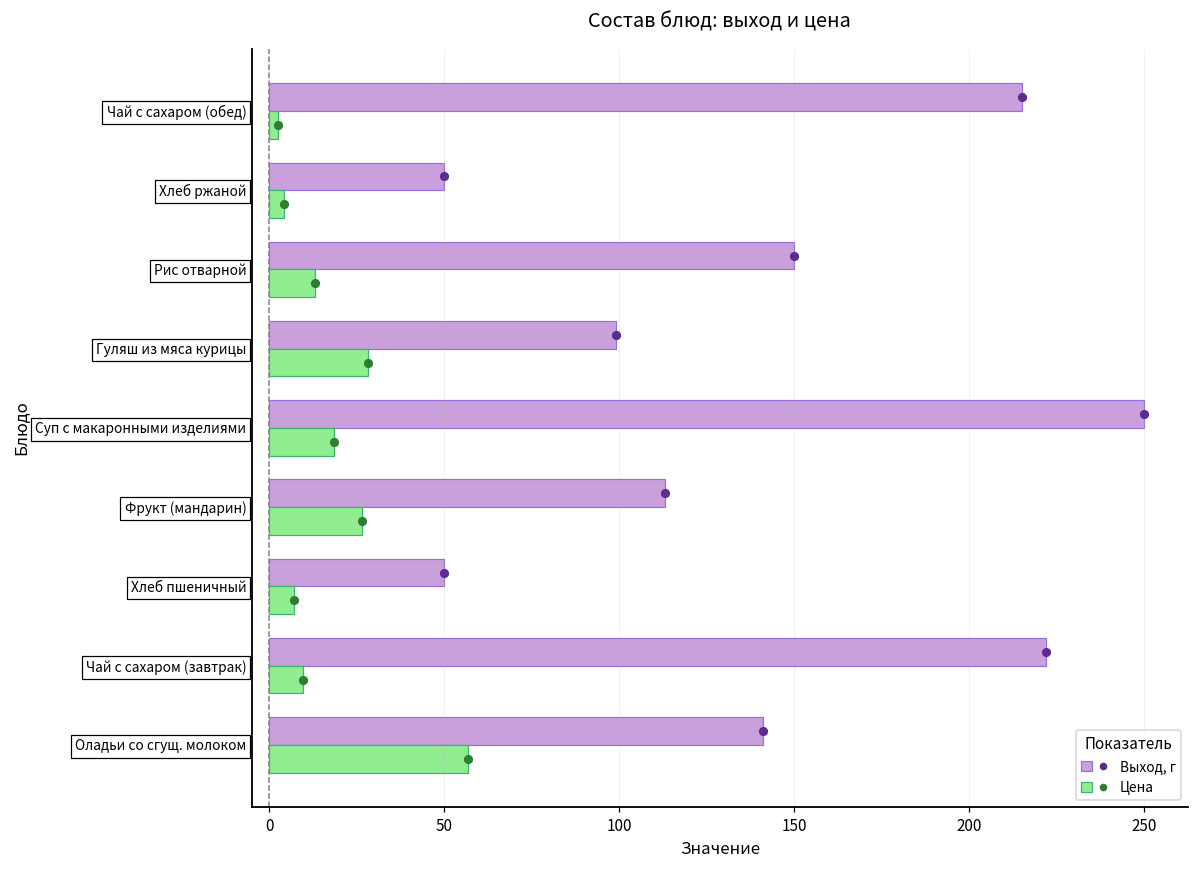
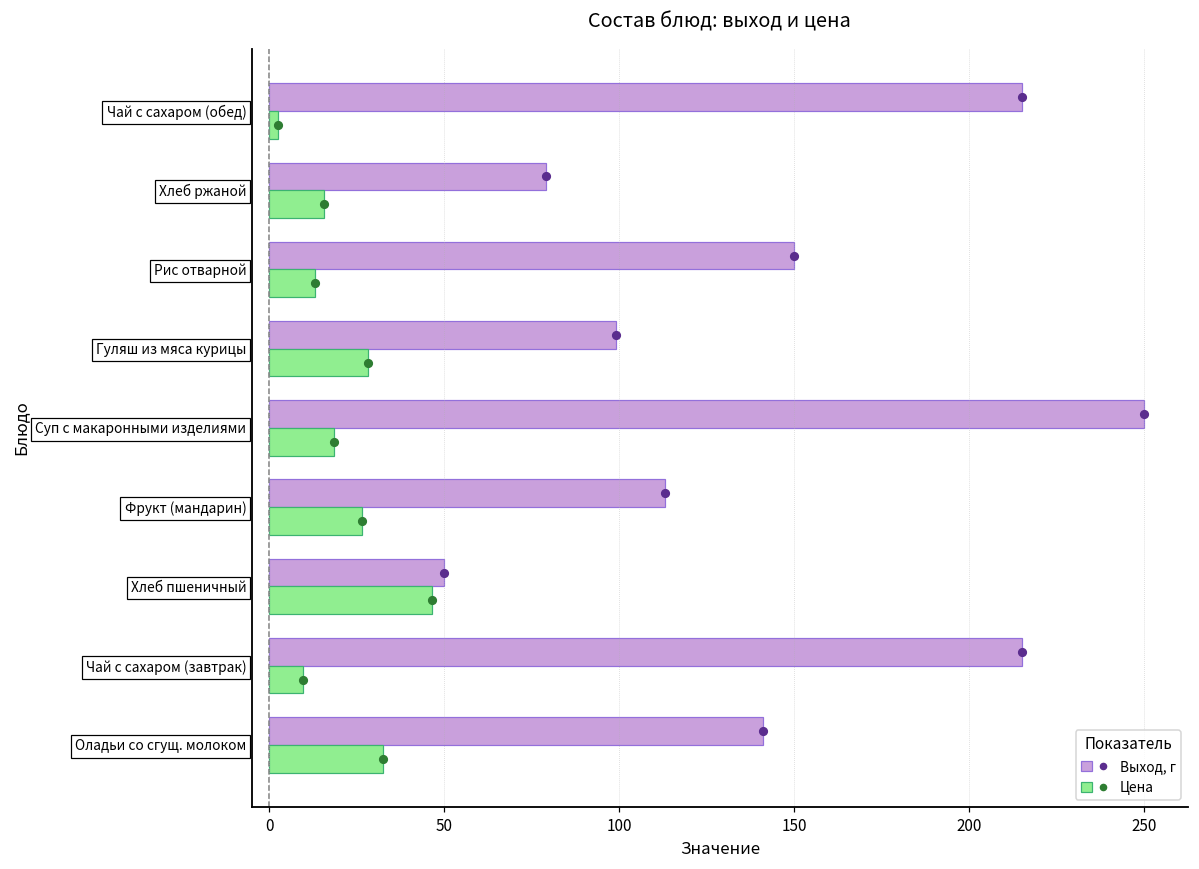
Выход, г, Хлеб ржаной: 50 -> 79
Цена, Хлеб ржаной: 4 -> 16
Цена, Хлеб пшеничный: 7 -> 46
Выход, г, Чай с сахаром (завтрак): 222 -> 215
Цена, Оладьи со сгущ. молоком: 57 -> 33
